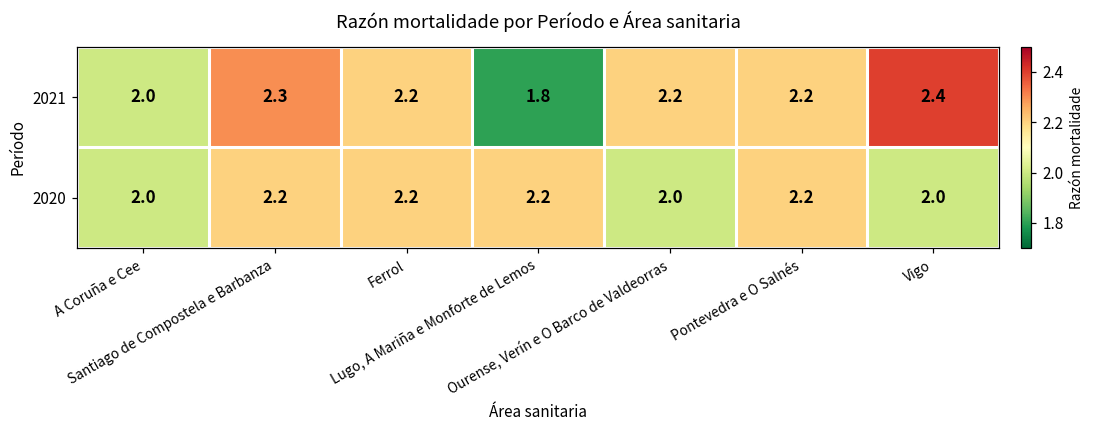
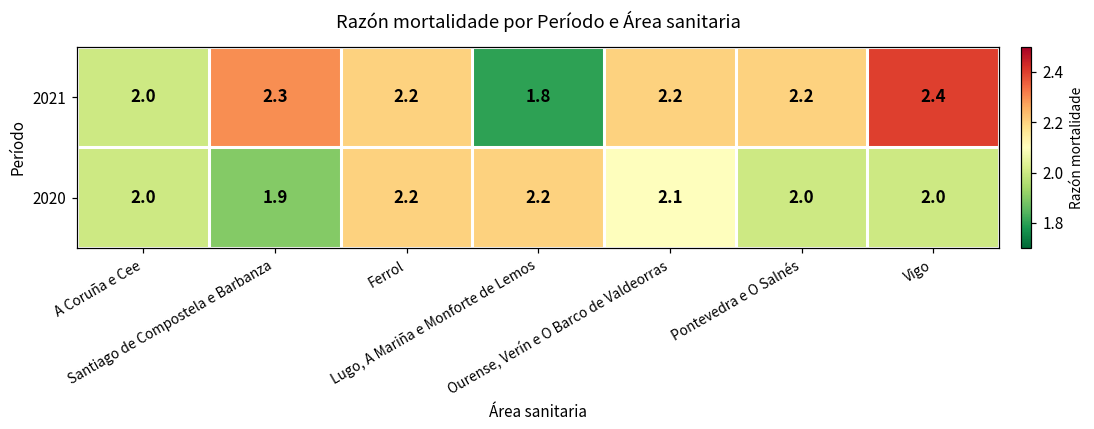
2020, Santiago de Compostela e Barbanza: 2.2 -> 1.9
2020, Ourense, Verín e O Barco de Valdeorras: 2.0 -> 2.1
2020, Pontevedra e O Salnés: 2.2 -> 2.0
